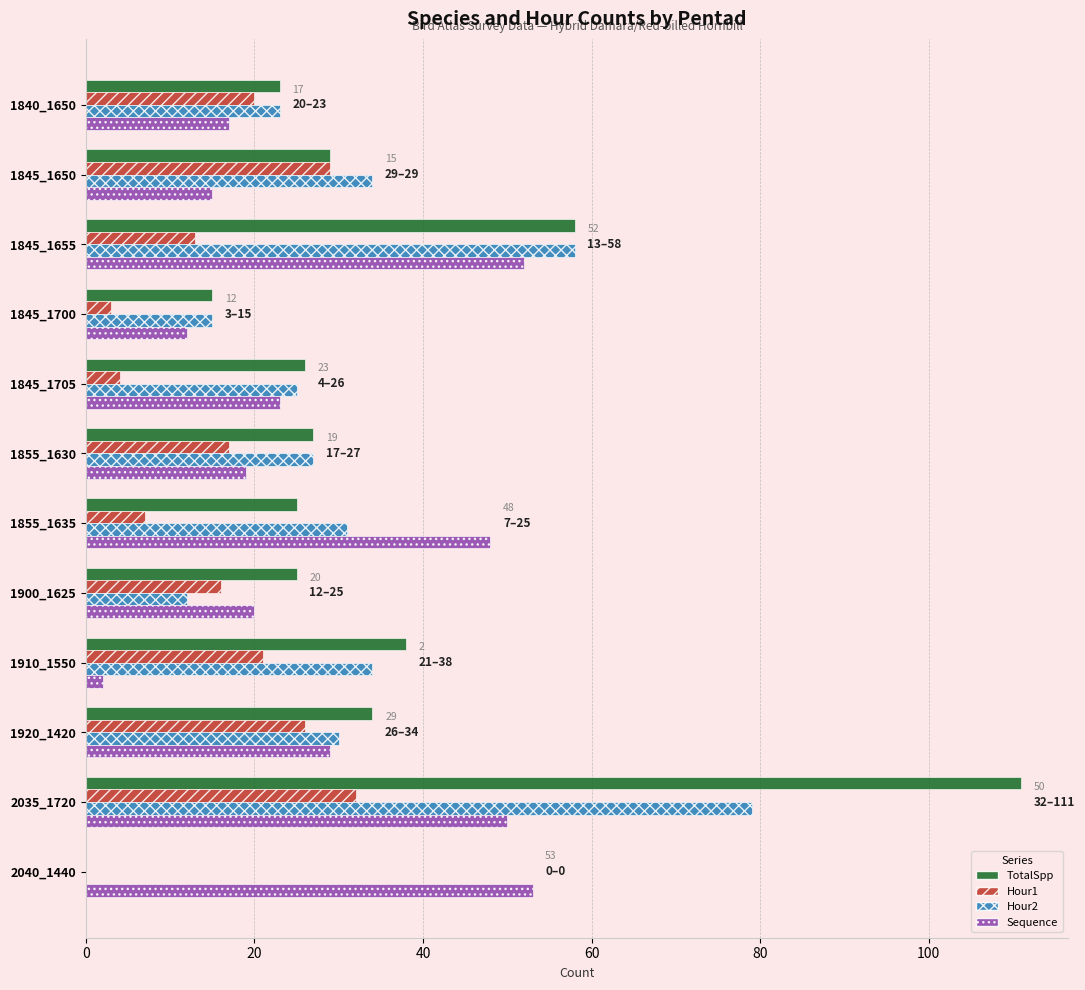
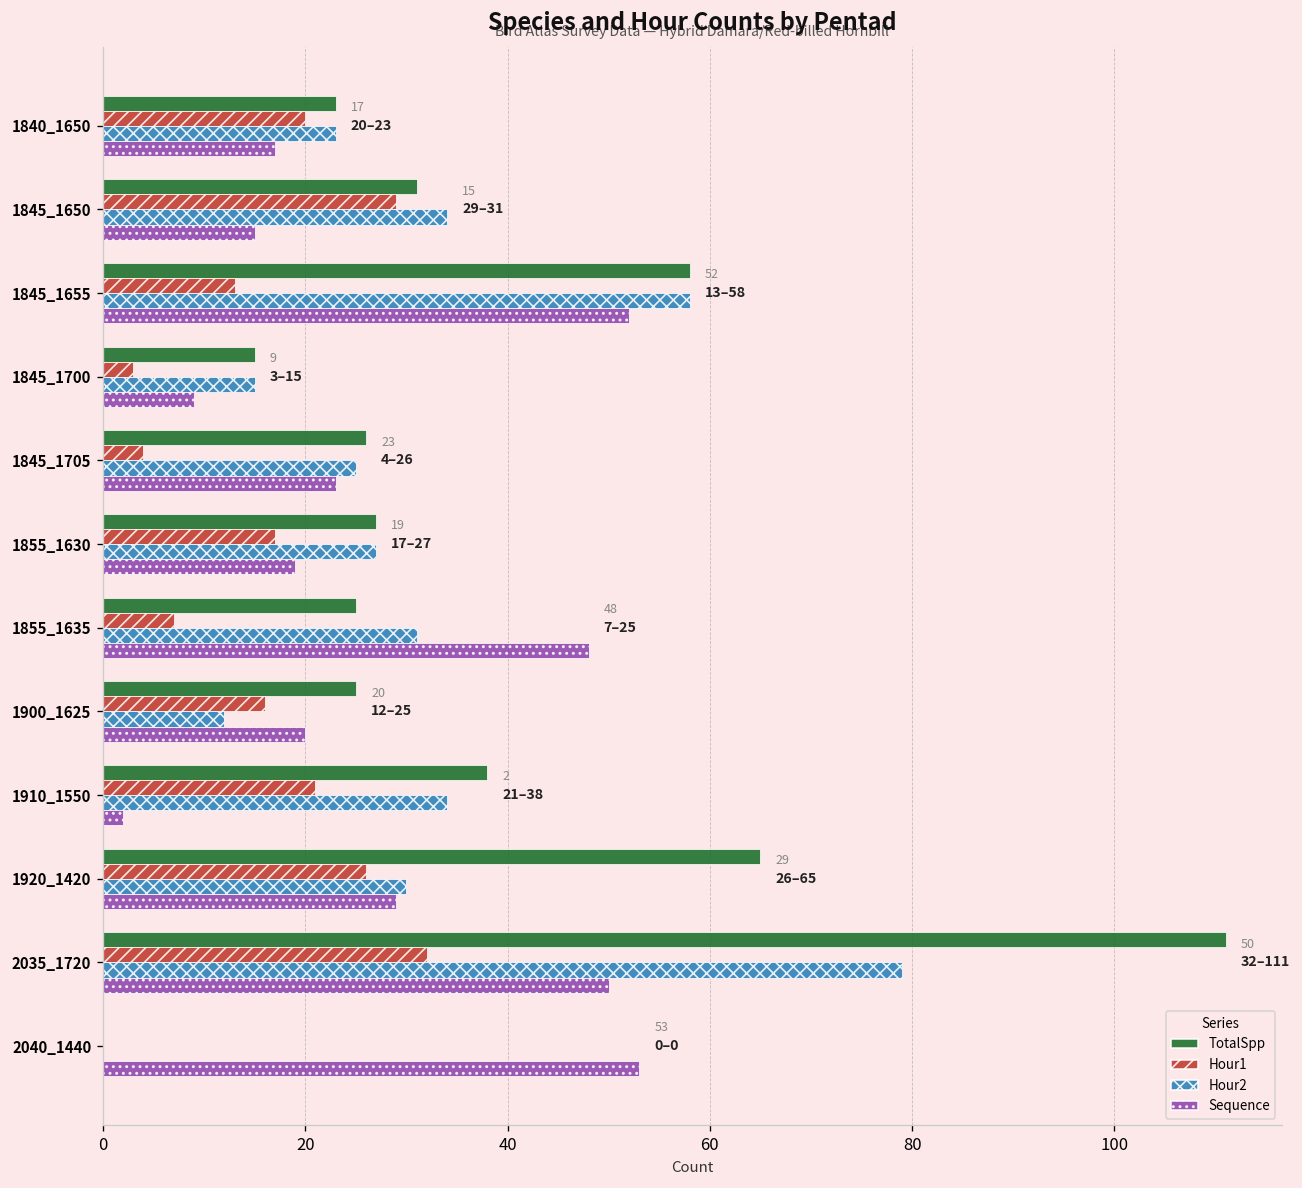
TotalSpp, 1845_1650: 29 -> 31
Sequence, 1845_1700: 12 -> 9
TotalSpp, 1920_1420: 34 -> 65
